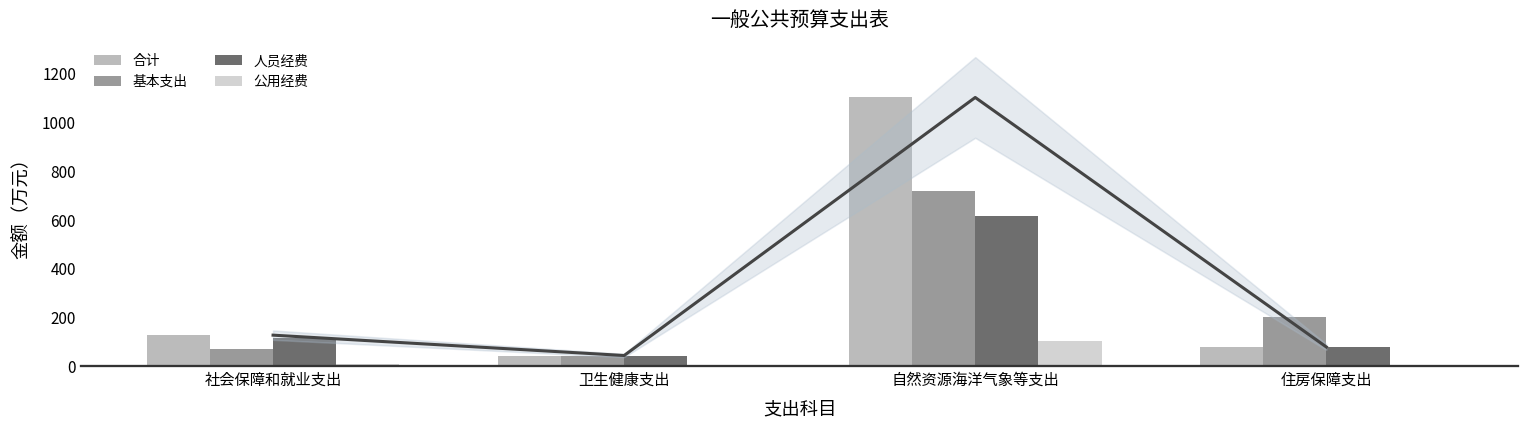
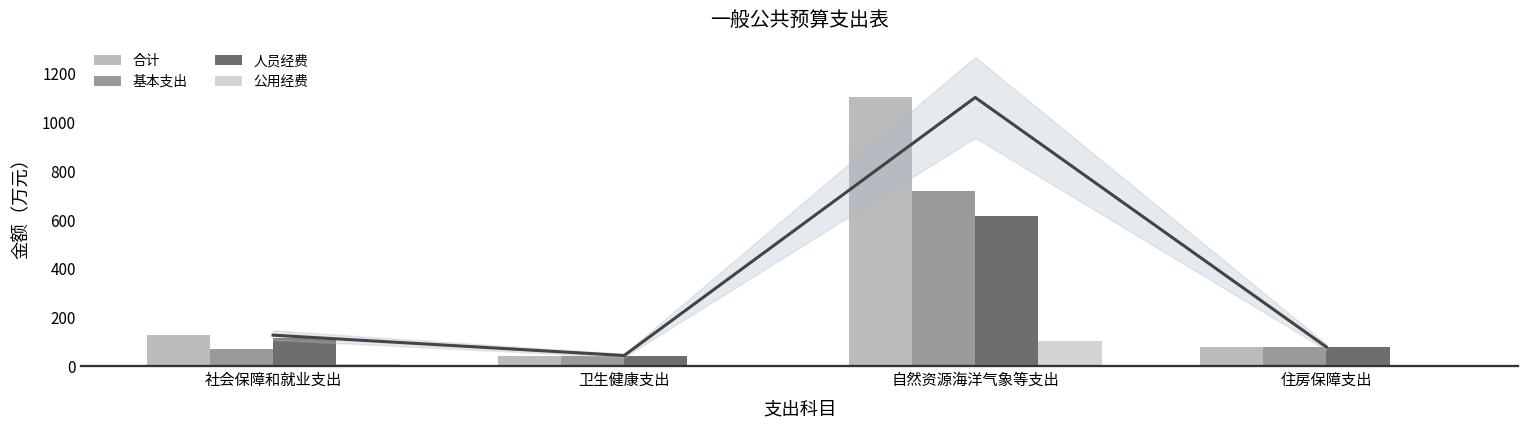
基本支出, 住房保障支出: 200 -> 80
